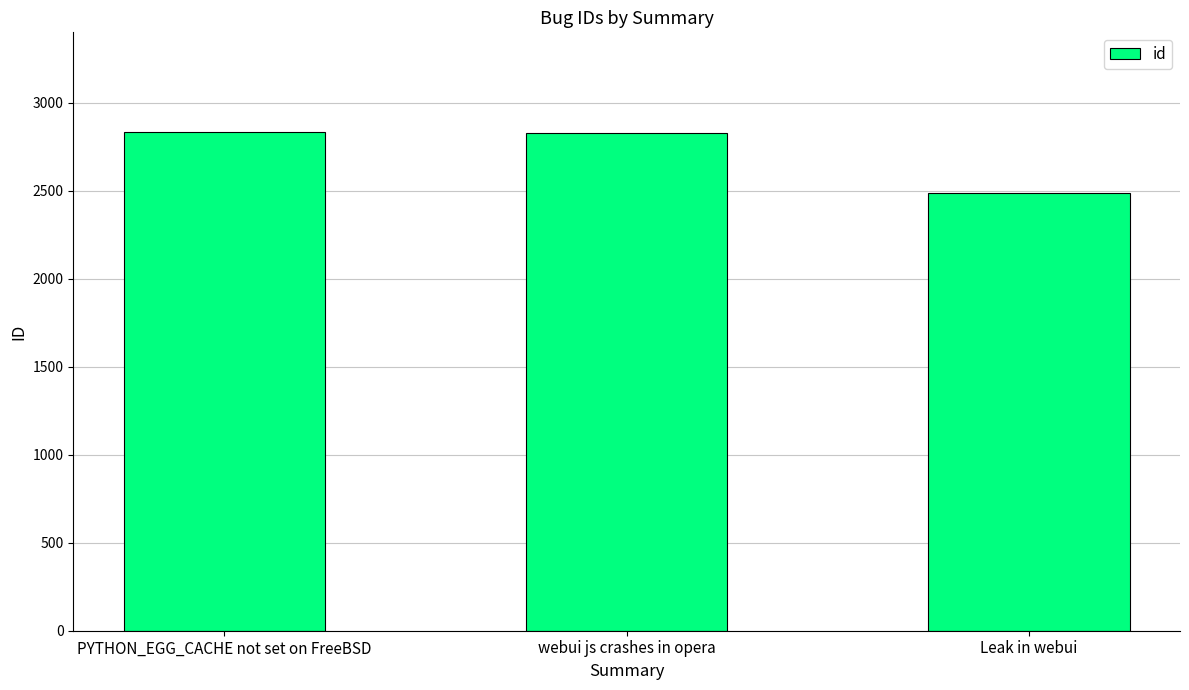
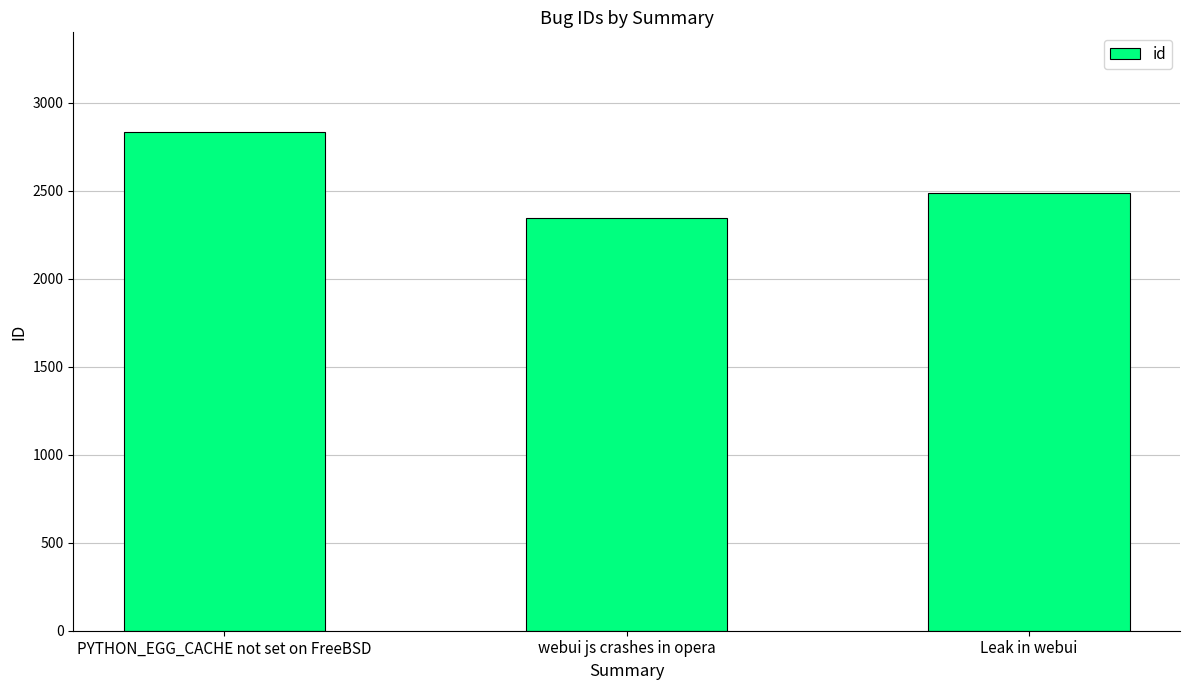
webui js crashes in opera: 2830 -> 2350
